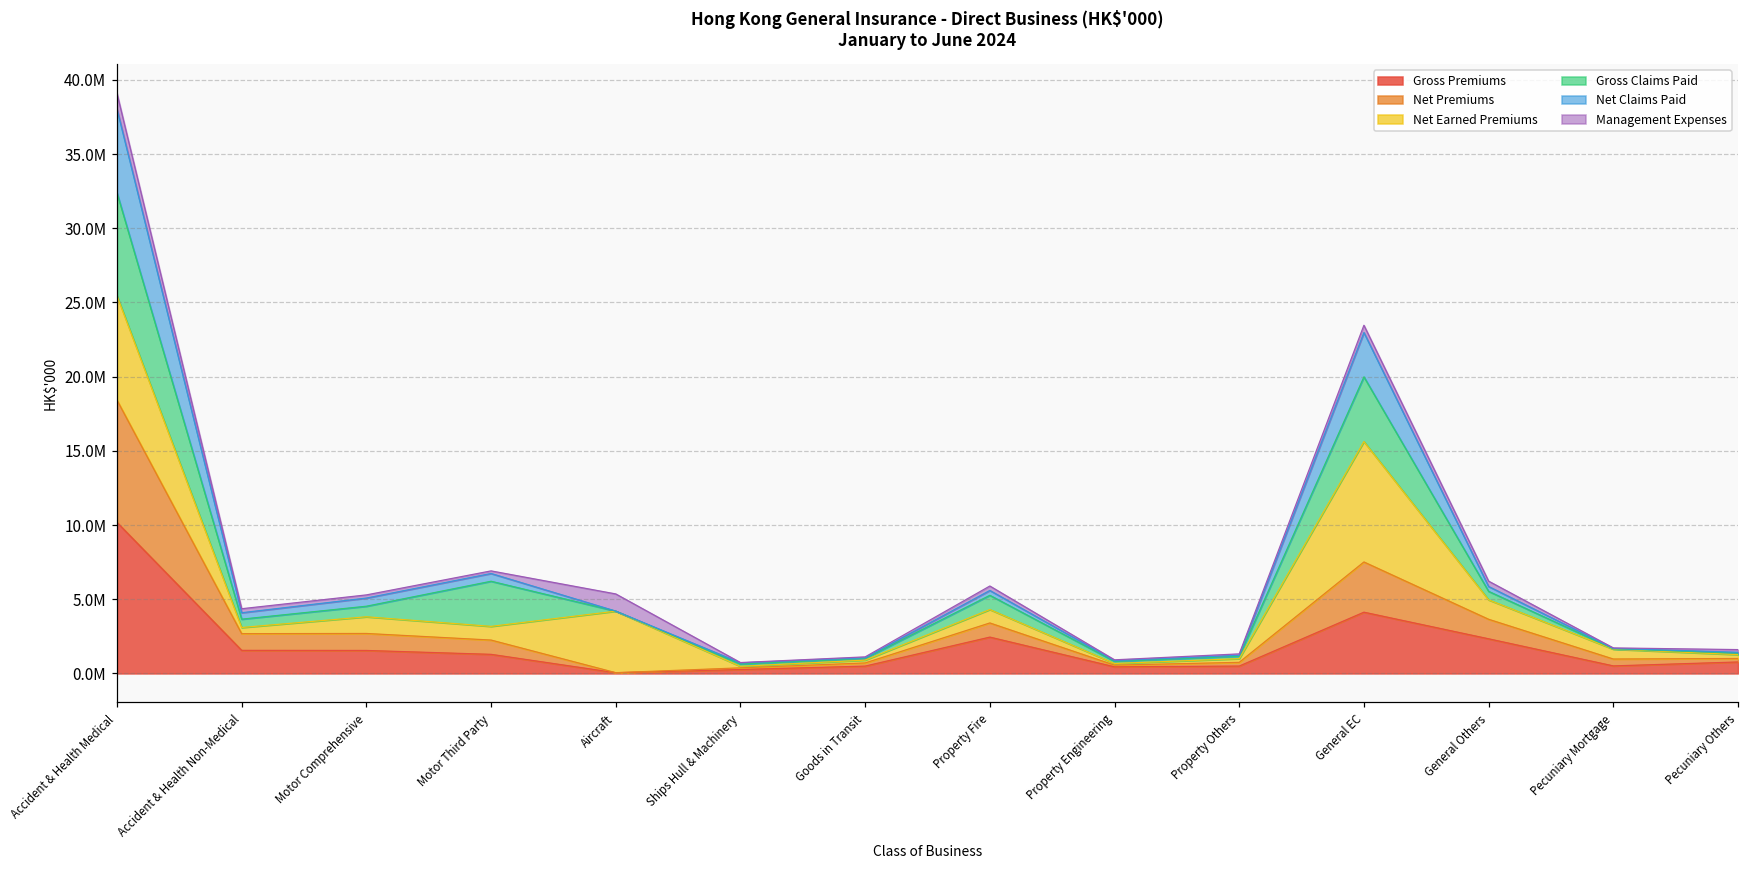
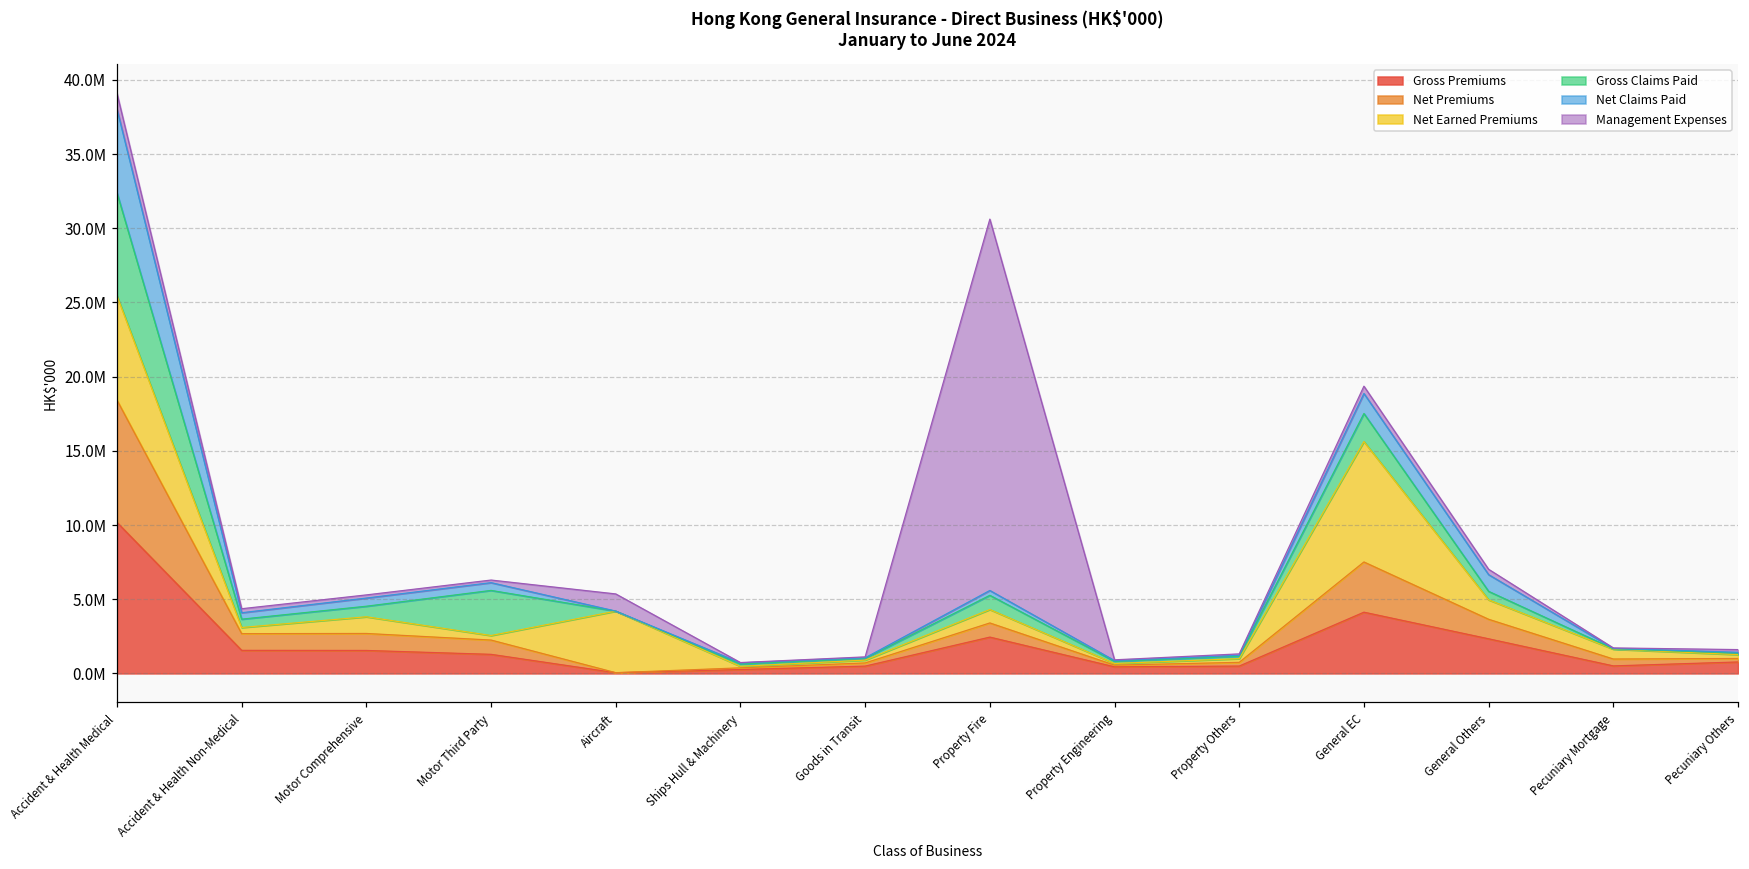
Net Earned Premiums, Motor Third Party: 900000 -> 300000
Management Expenses, Property Fire: 300000 -> 25000000
Gross Claims Paid, General EC: 4400000 -> 1900000
Net Claims Paid, General EC: 3000000 -> 1300000
Net Claims Paid, General Others: 300000 -> 1100000
